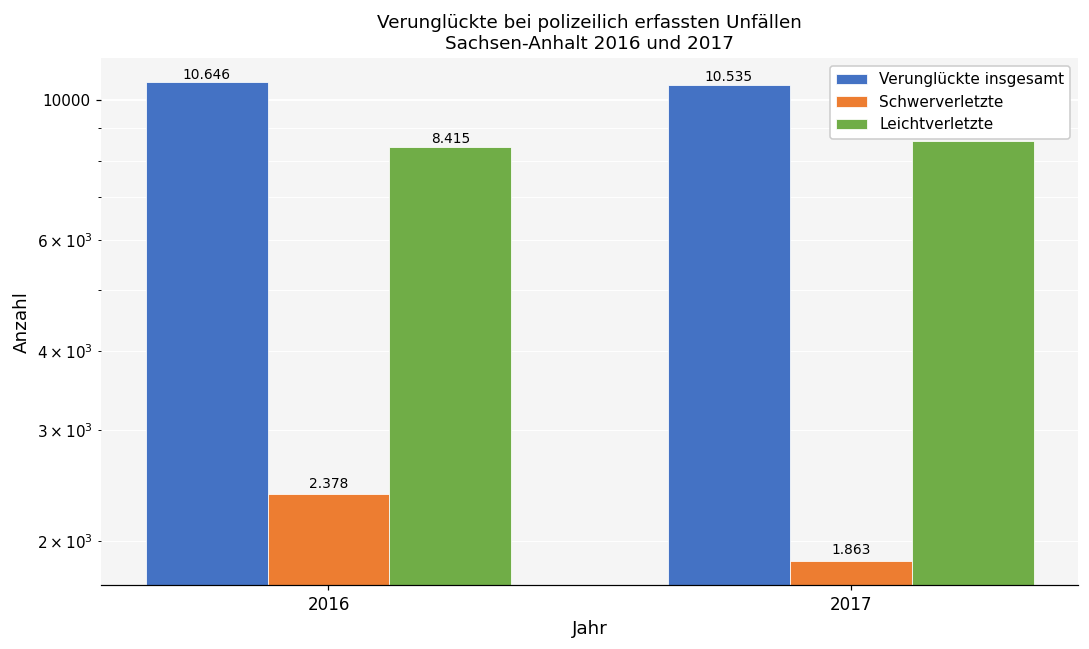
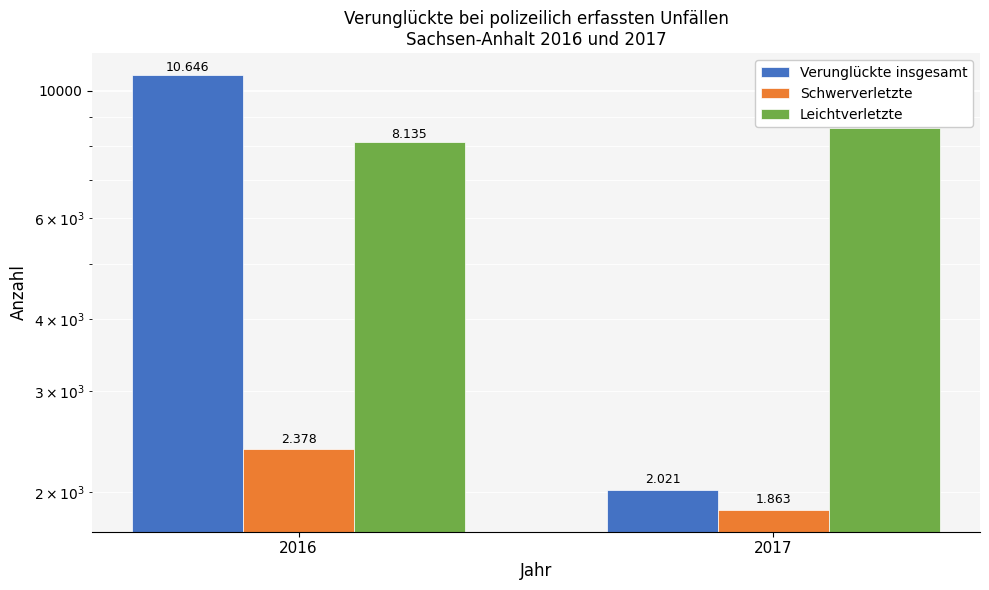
Leichtverletzte, 2016: 8.415 -> 8.135
Verunglückte insgesamt, 2017: 10.535 -> 2.021
